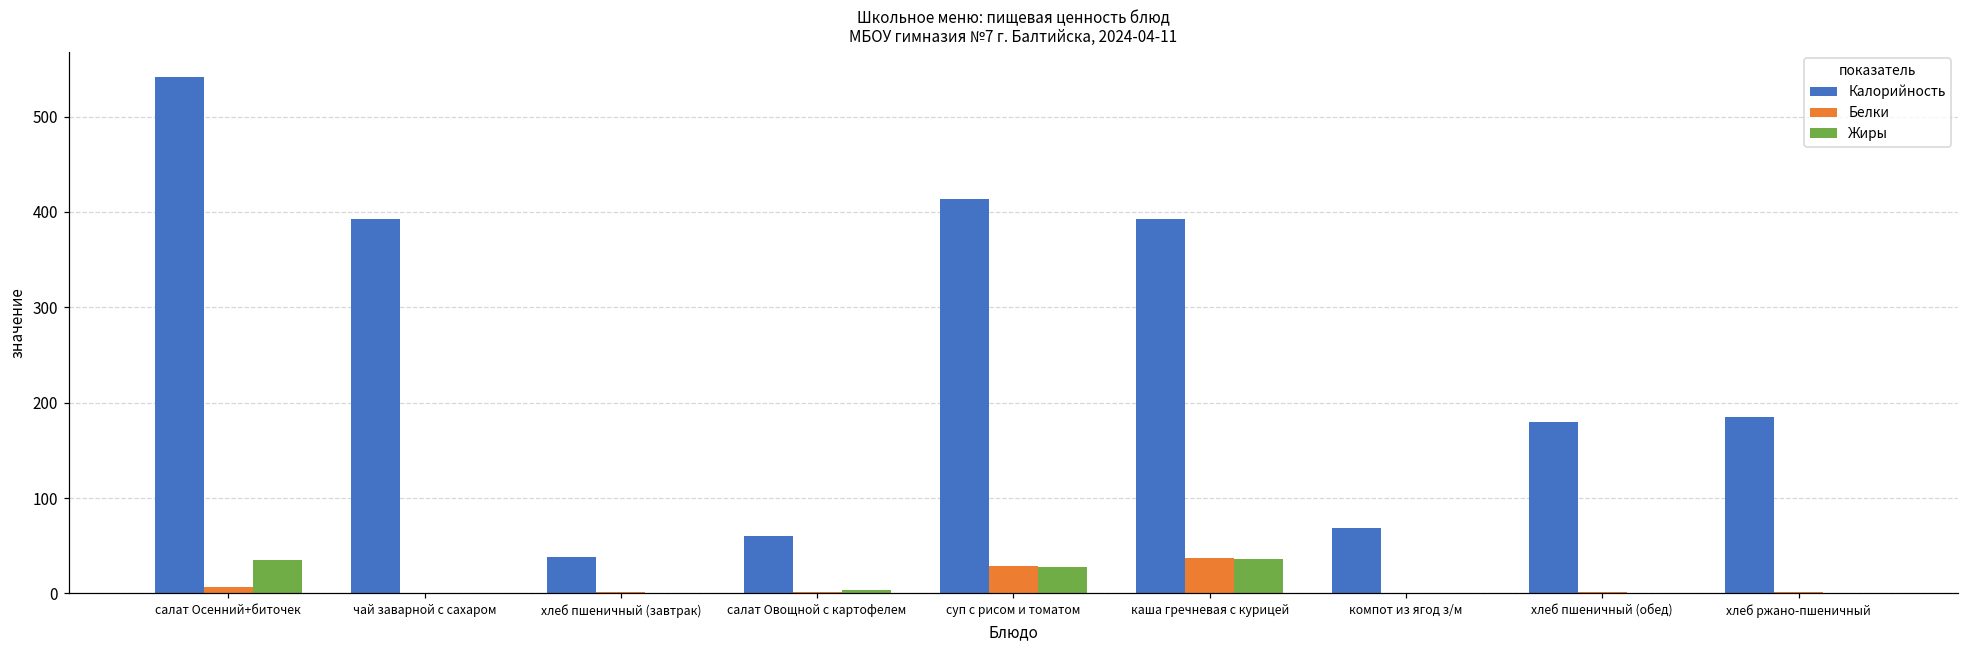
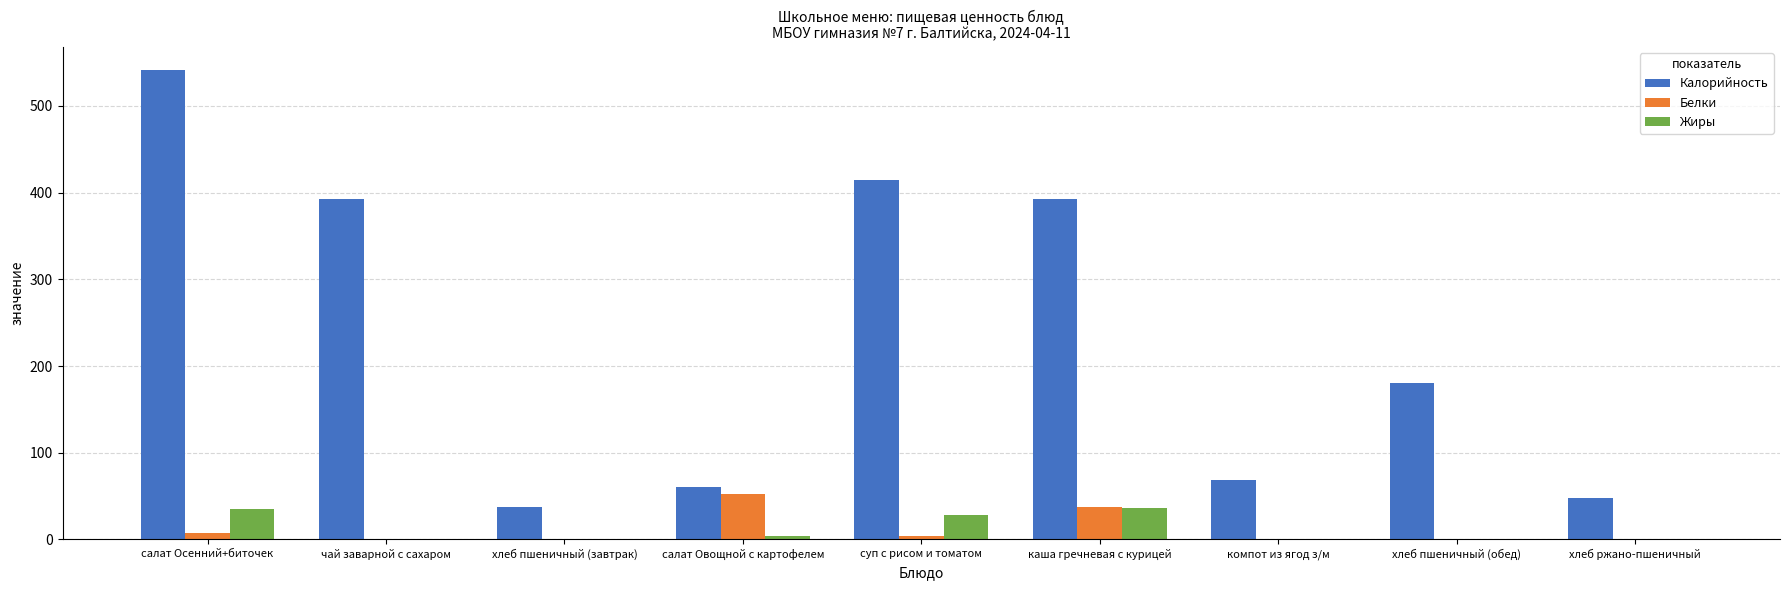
Белки, салат Овощной с картофелем: 0 -> 50
Белки, суп с рисом и томатом: 30 -> 0
Калорийность, хлеб ржано-пшеничный: 190 -> 50
